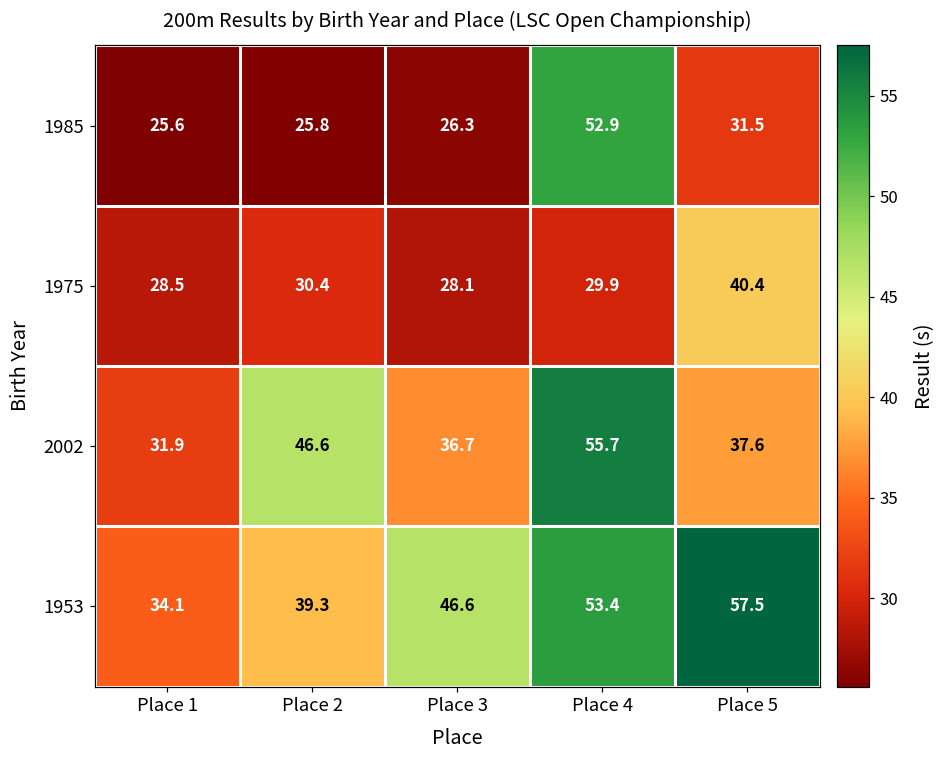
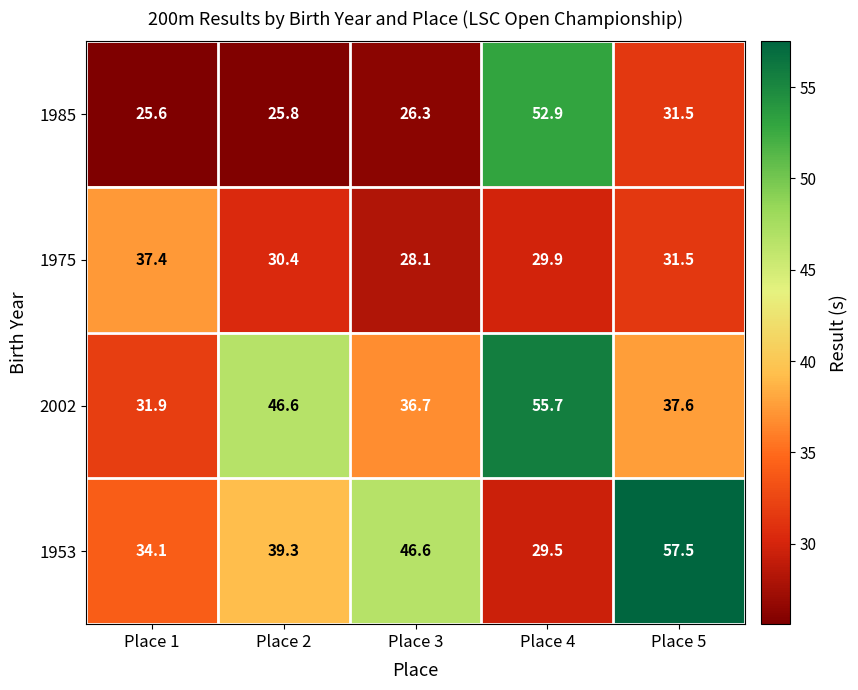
1975, Place 1: 28.5 -> 37.4
1975, Place 5: 40.4 -> 31.5
1953, Place 4: 53.4 -> 29.5
